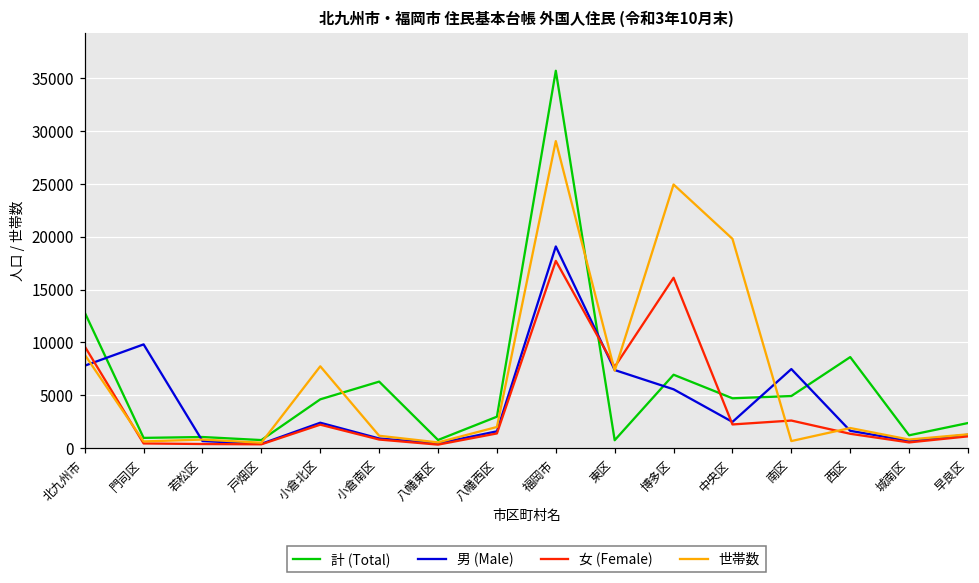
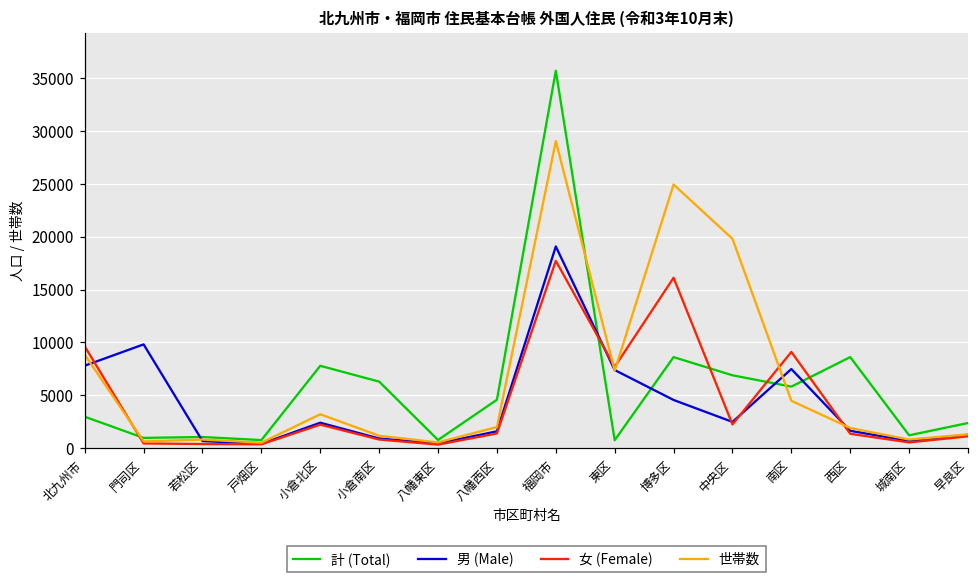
計 (Total), 北九州市: 13000 -> 3000
計 (Total), 小倉北区: 5000 -> 8000
世帯数, 小倉北区: 8000 -> 3000
計 (Total), 八幡西区: 3000 -> 5000
計 (Total), 博多区: 7000 -> 9000
男 (Male), 博多区: 6000 -> 5000
計 (Total), 中央区: 5000 -> 7000
計 (Total), 南区: 5000 -> 6000
女 (Female), 南区: 3000 -> 9000
世帯数, 南区: 1000 -> 4000
